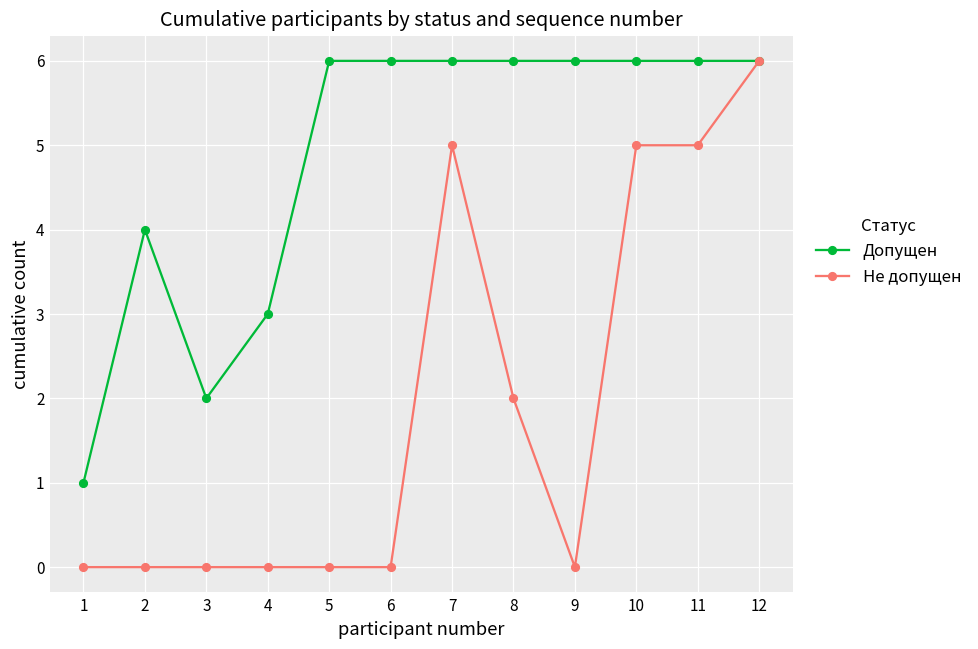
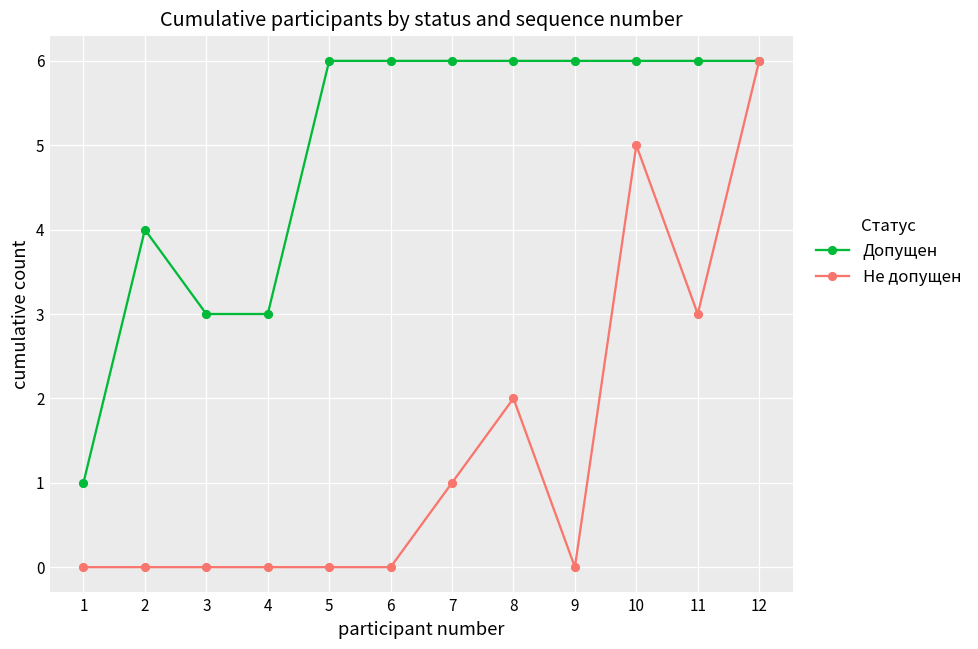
Допущен, 3: 2 -> 3
Не допущен, 7: 5 -> 1
Не допущен, 11: 5 -> 3
